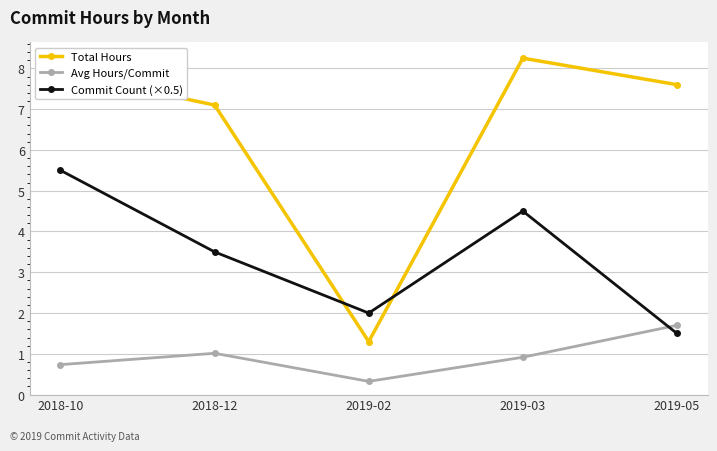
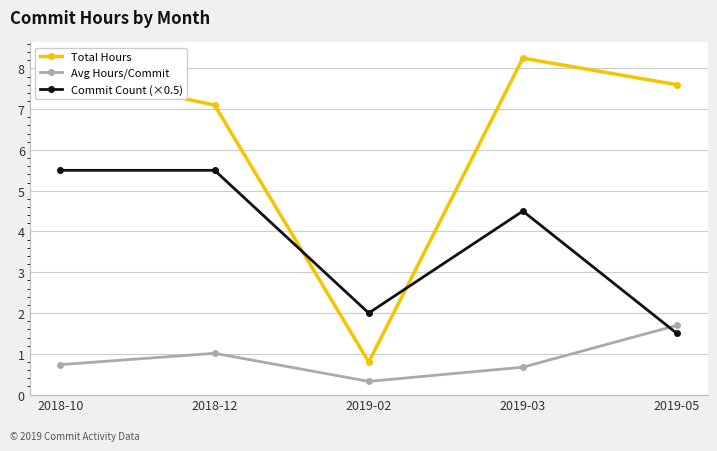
Commit Count (×0.5), 2018-12: 3.5 -> 5.5
Total Hours, 2019-02: 1.3 -> 0.8
Avg Hours/Commit, 2019-03: 0.9 -> 0.7
